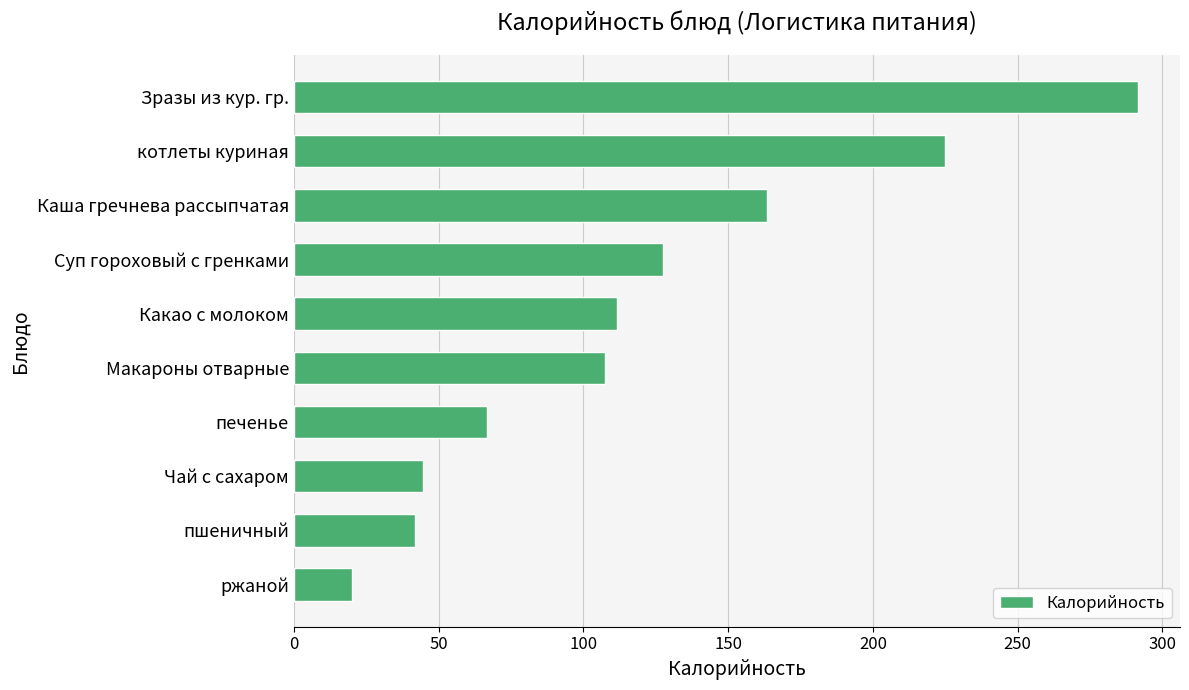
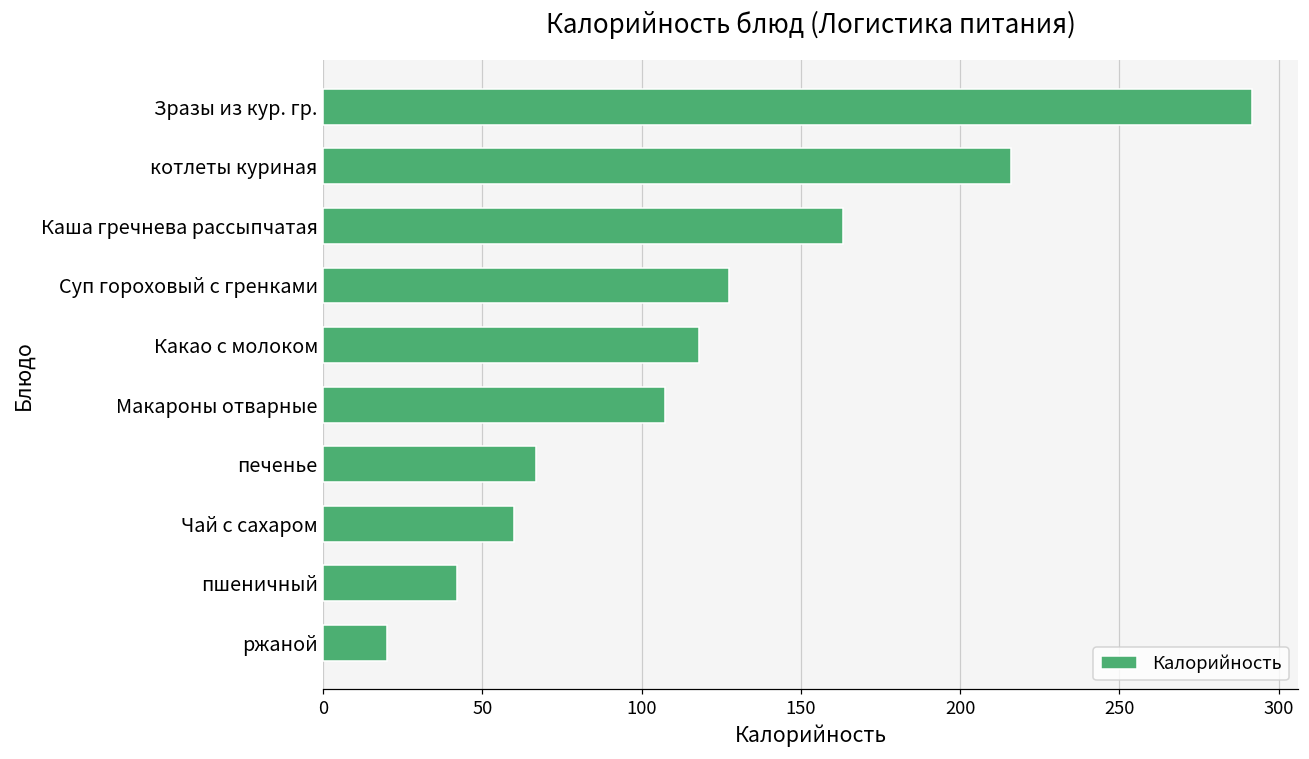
котлеты куриная: 225 -> 216
Какао с молоком: 112 -> 118
Чай с сахаром: 45 -> 60
